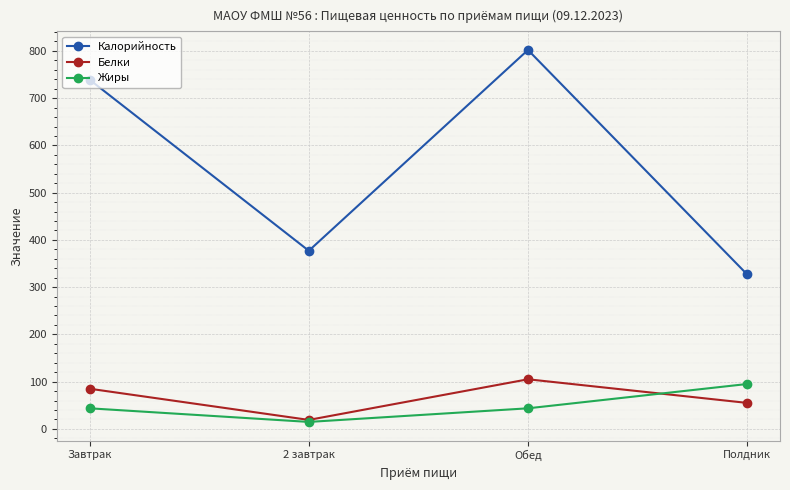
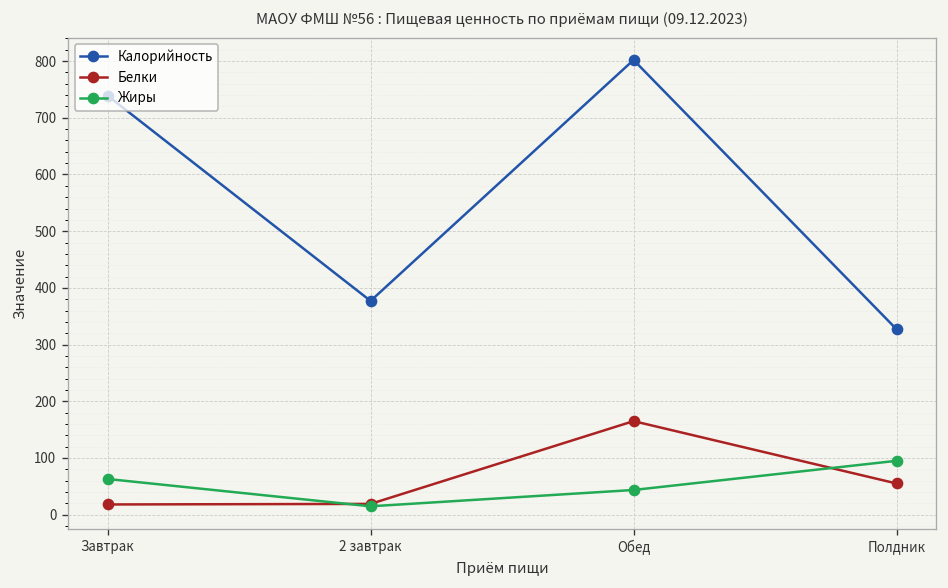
Белки, Завтрак: 90 -> 20
Жиры, Завтрак: 40 -> 60
Белки, Обед: 110 -> 170
